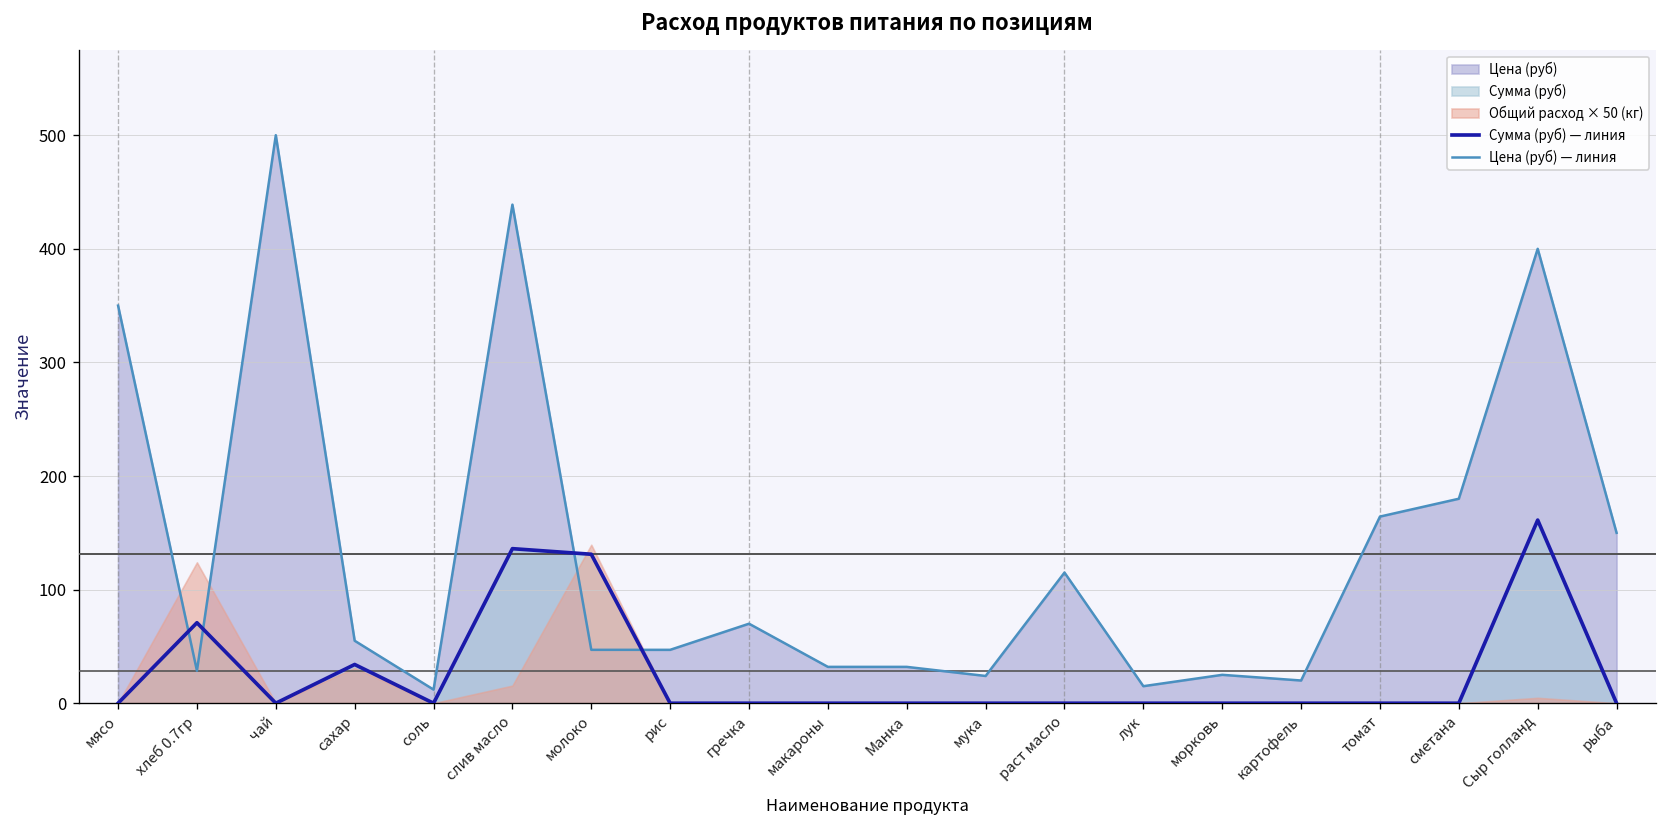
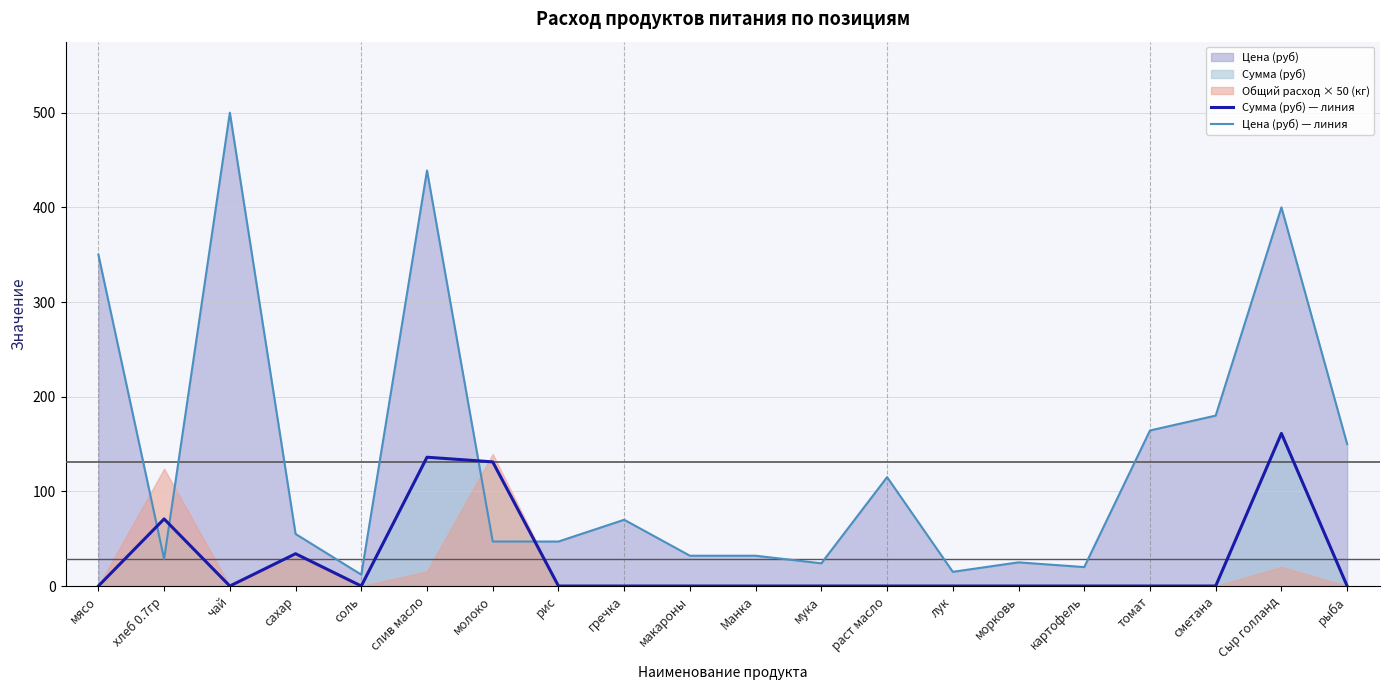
Общий расход × 50 (кг), Сыр голланд: 0 -> 20
